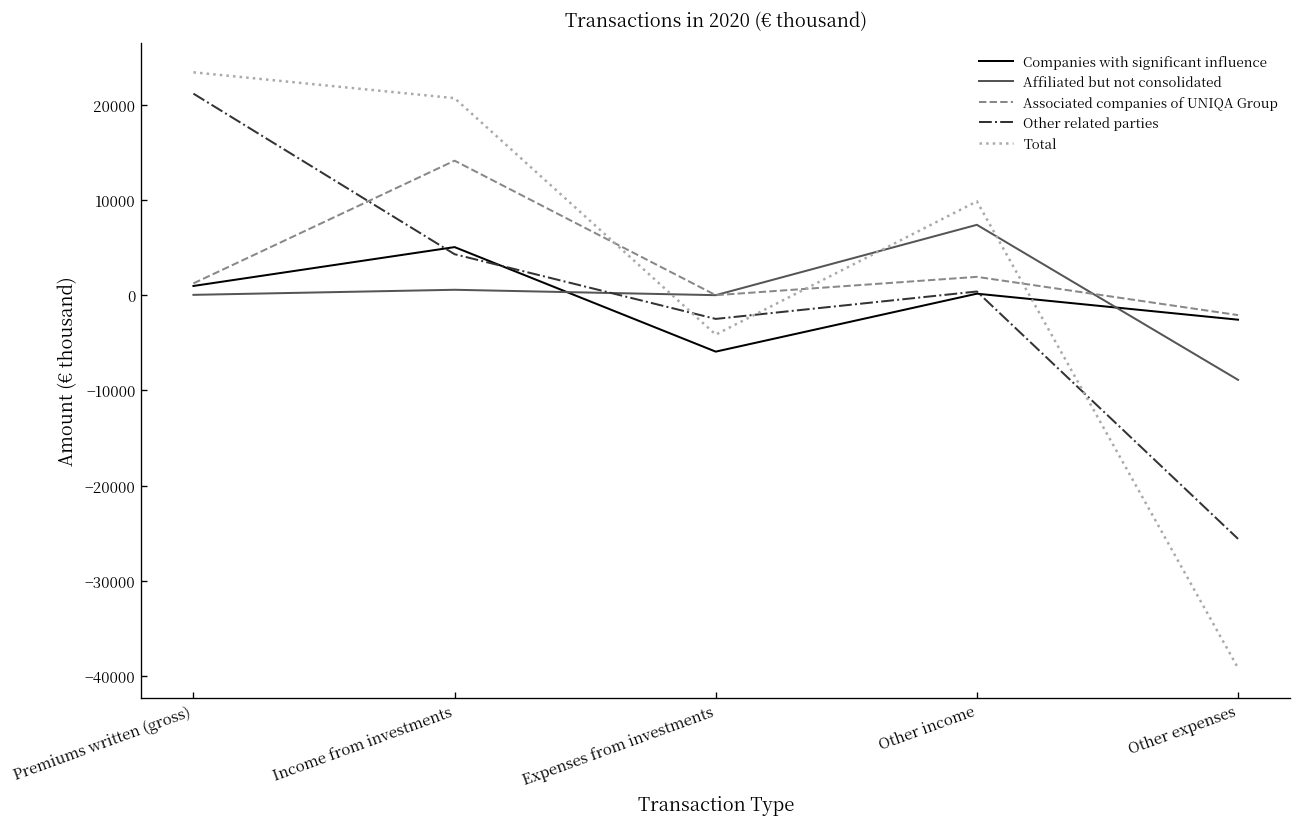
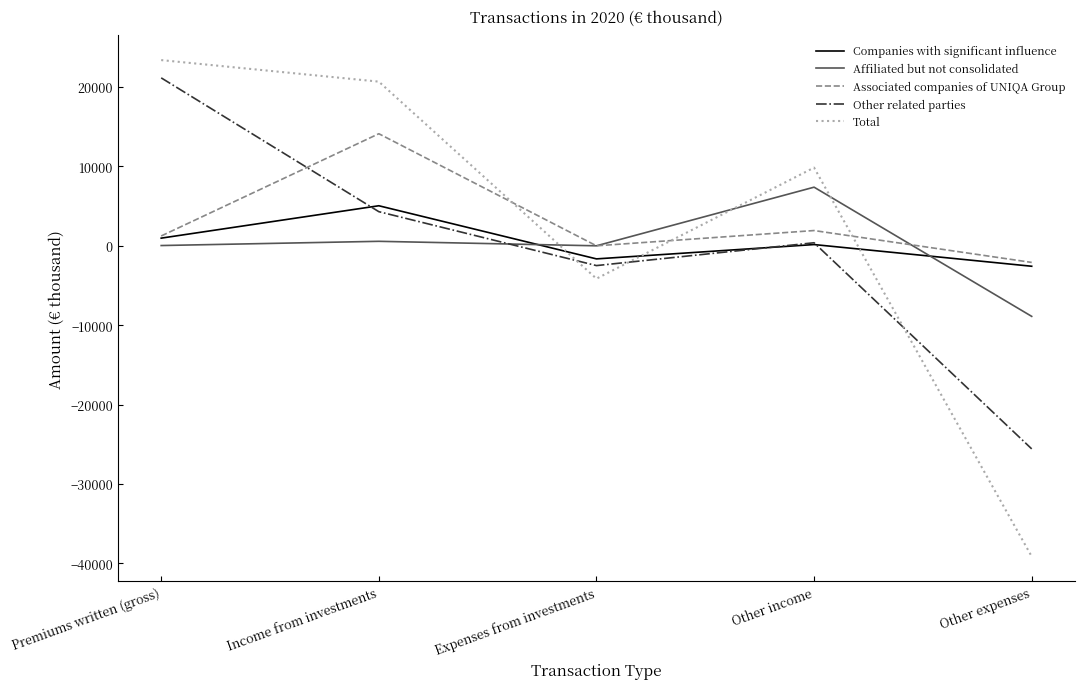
Companies with significant influence, Expenses from investments: -6000 -> -2000
